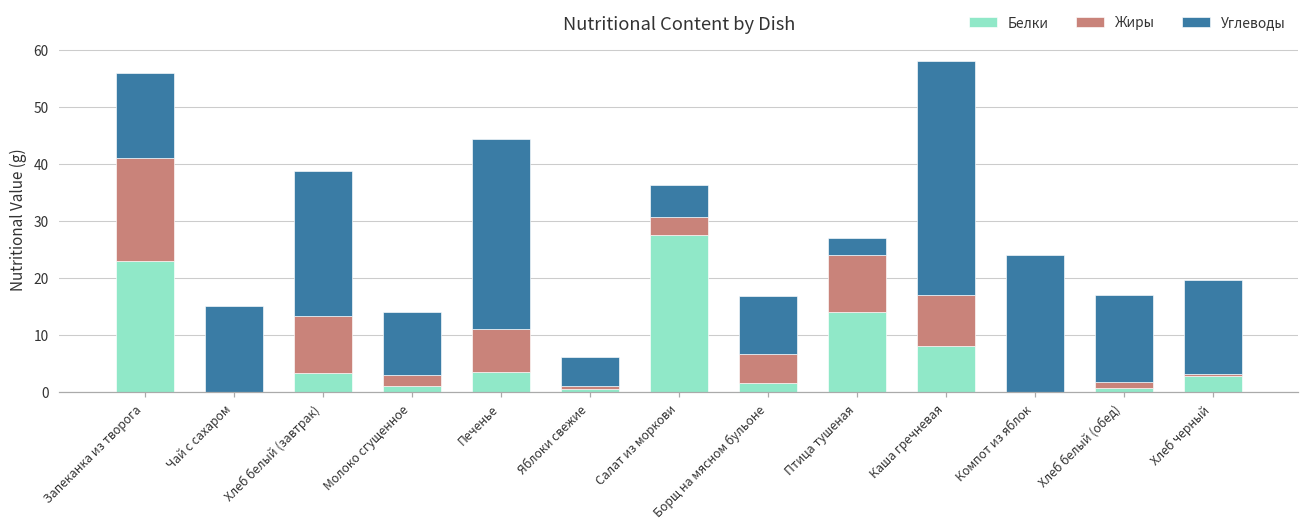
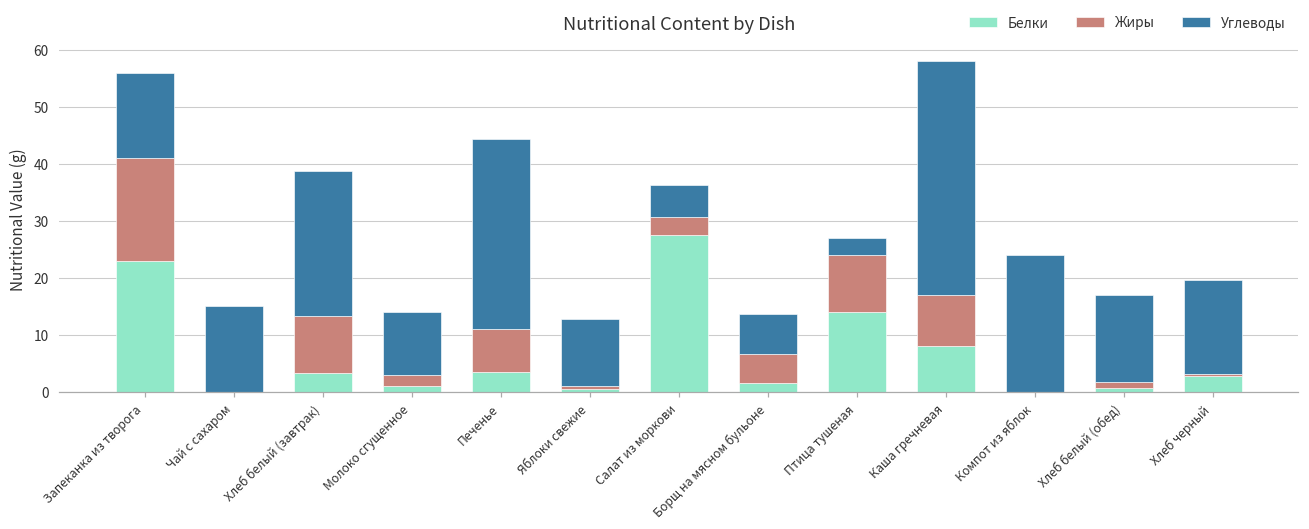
Углеводы, Яблоки свежие: 5 -> 12
Углеводы, Борщ на мясном бульоне: 10 -> 7
